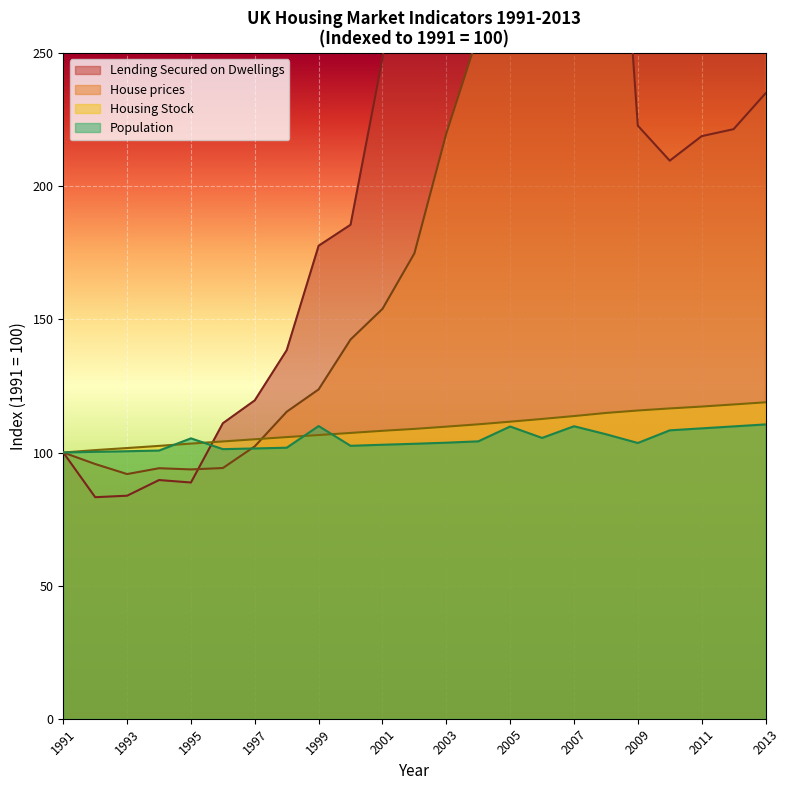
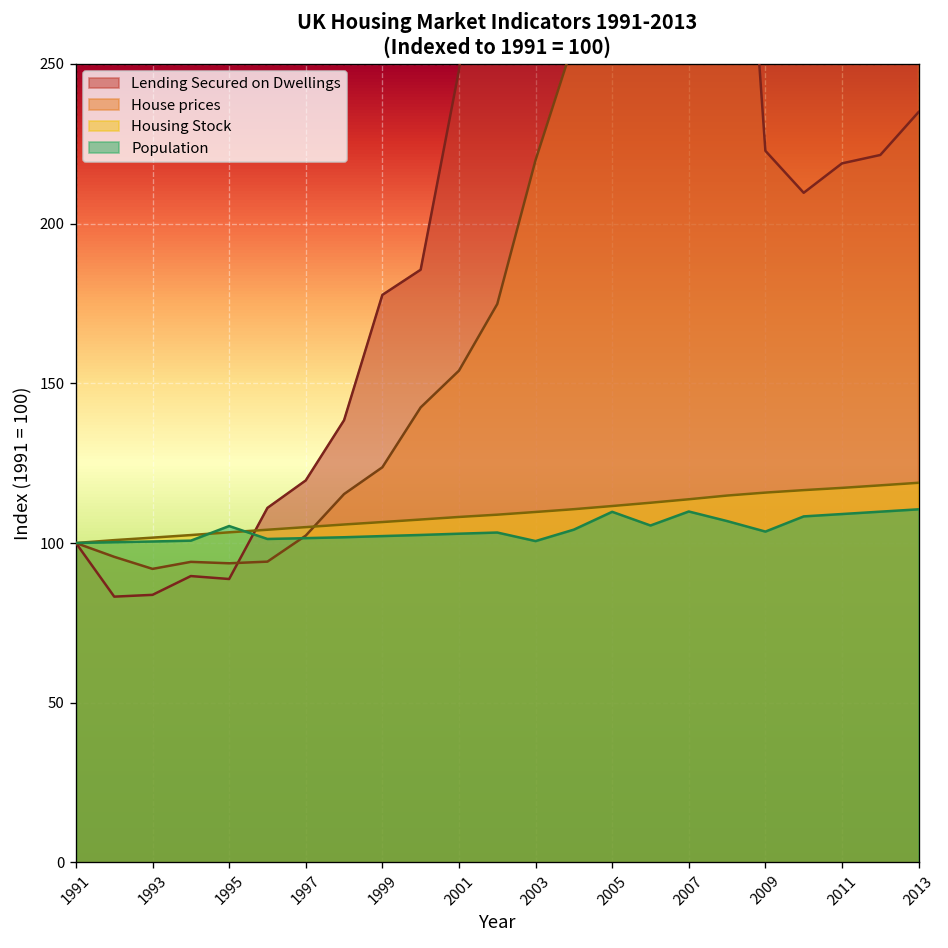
Population, 1999: 110 -> 102
Population, 2003: 104 -> 101
